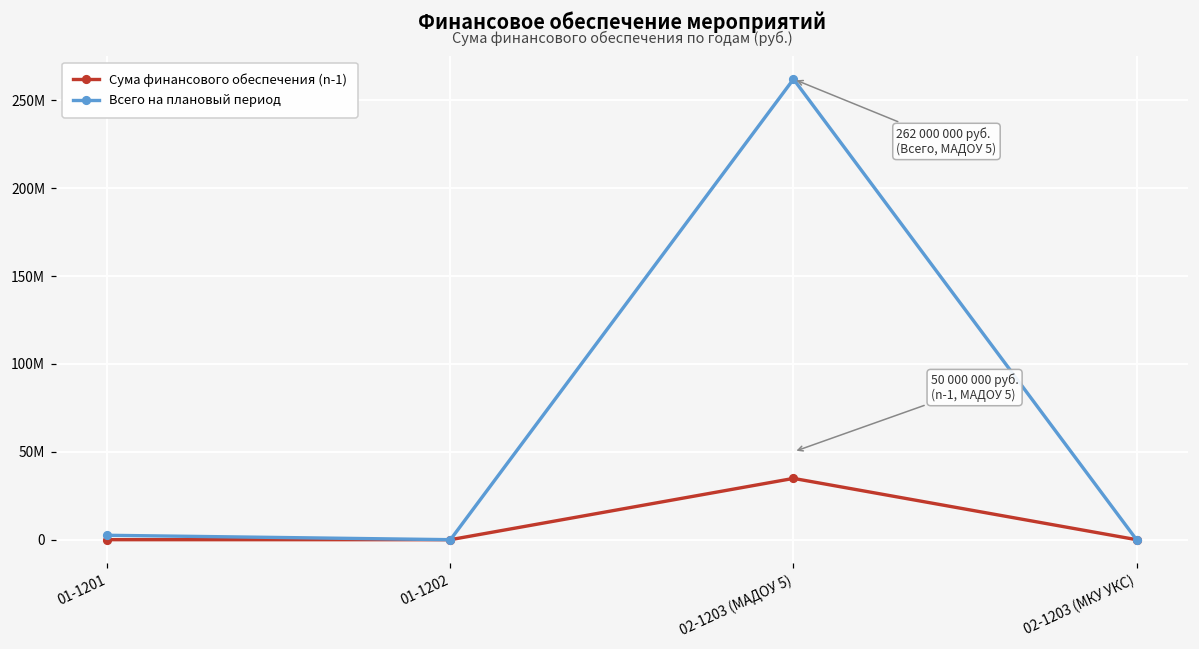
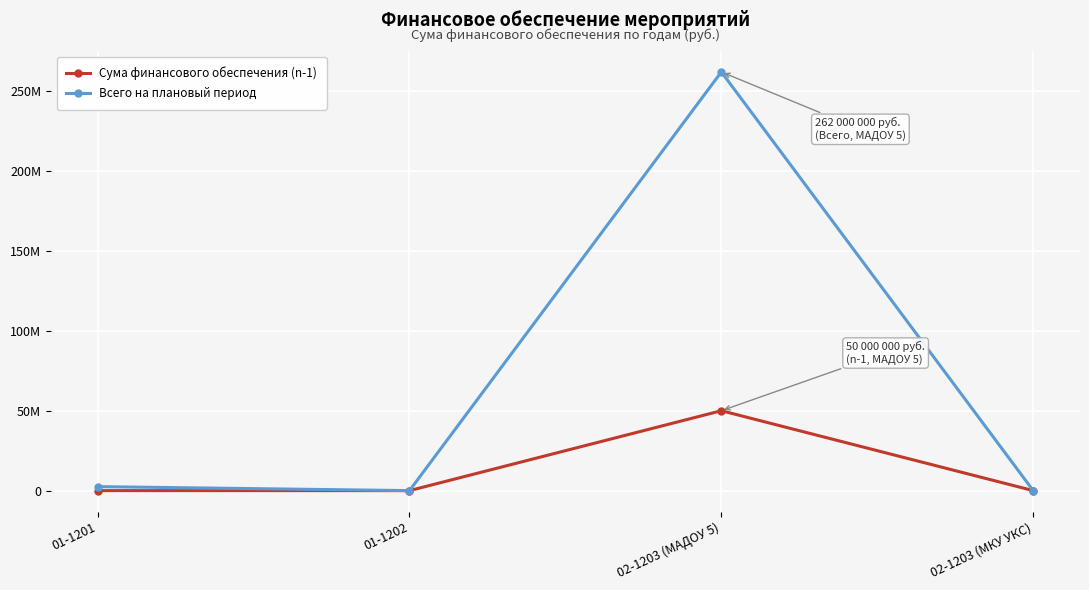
Сума финансового обеспечения (n-1), 02-1203 (МАДОУ 5): 35000000 -> 50000000
